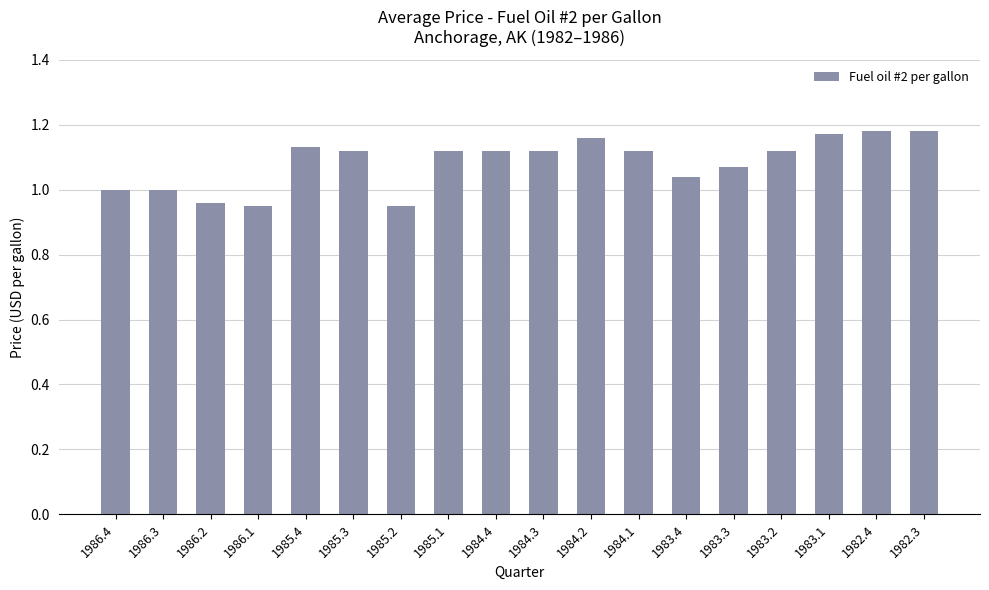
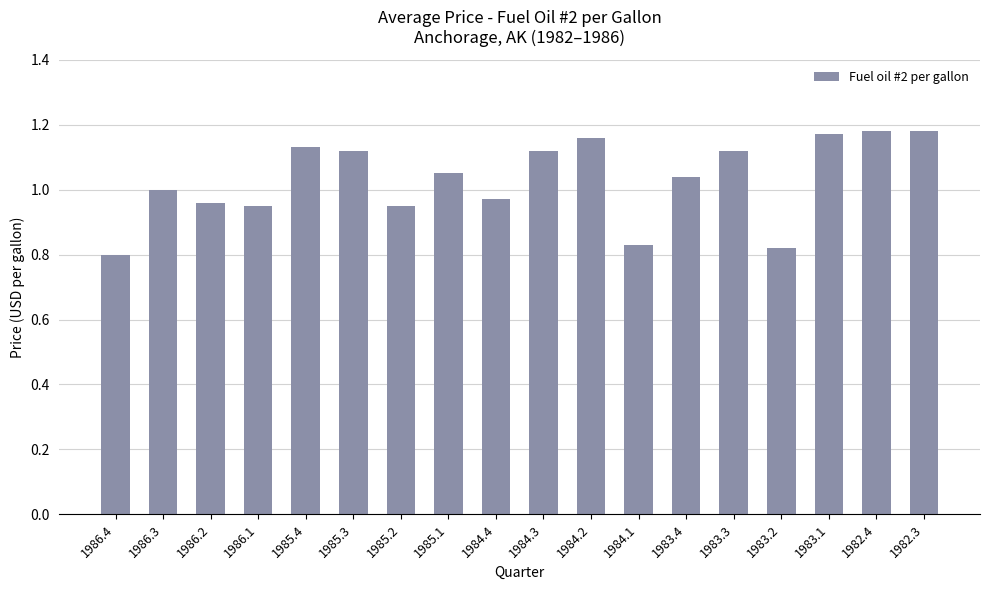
1986.4: 1.0 -> 0.8
1985.1: 1.12 -> 1.05
1984.4: 1.12 -> 0.97
1984.1: 1.12 -> 0.83
1983.3: 1.07 -> 1.12
1983.2: 1.12 -> 0.82
